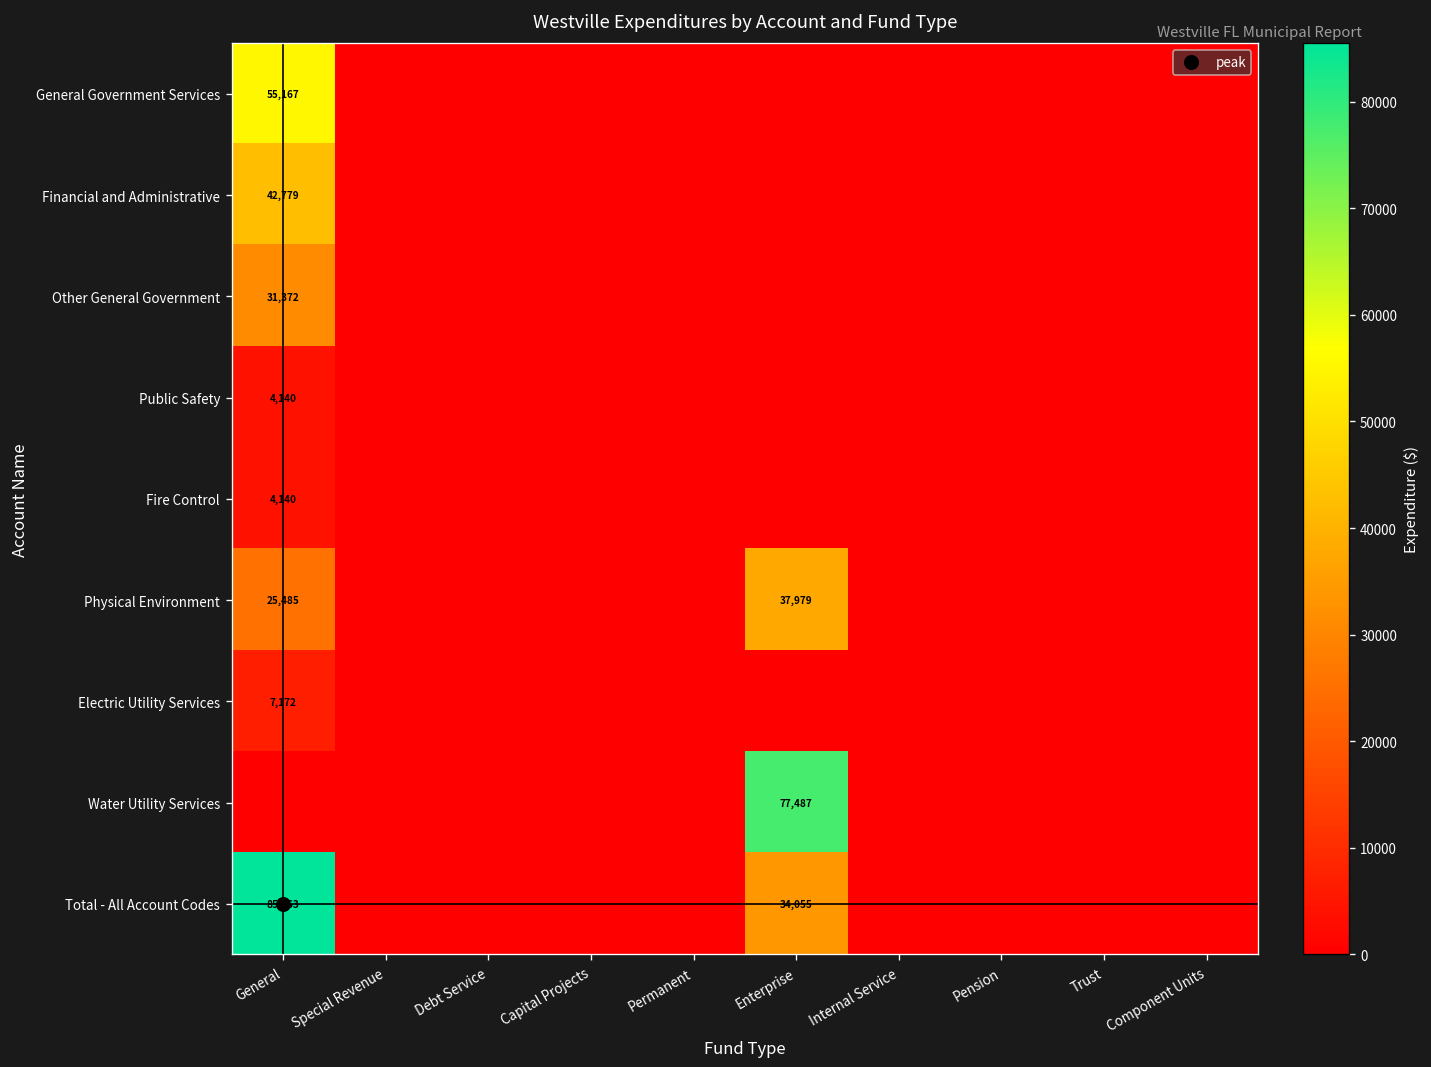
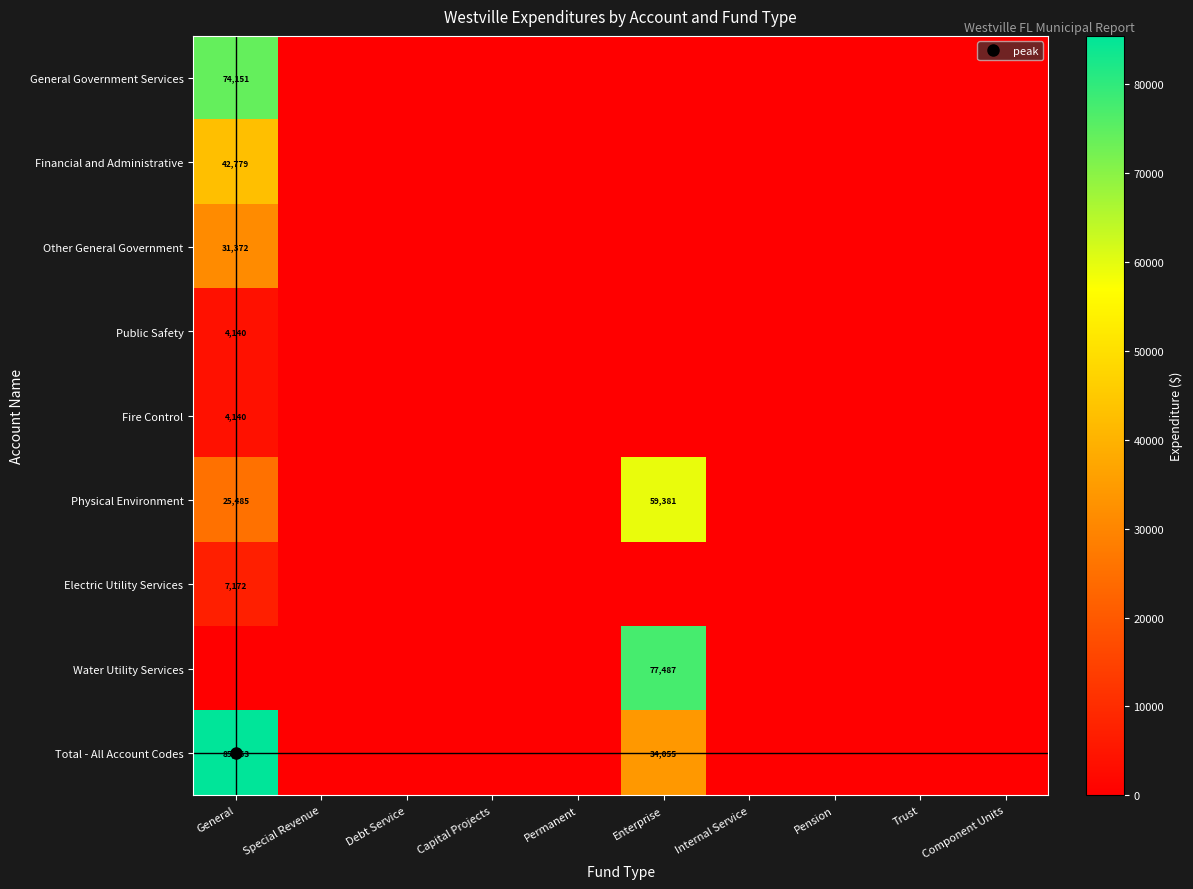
General Government Services, General: 55,167 -> 74,151
Physical Environment, Enterprise: 37,979 -> 59,381
